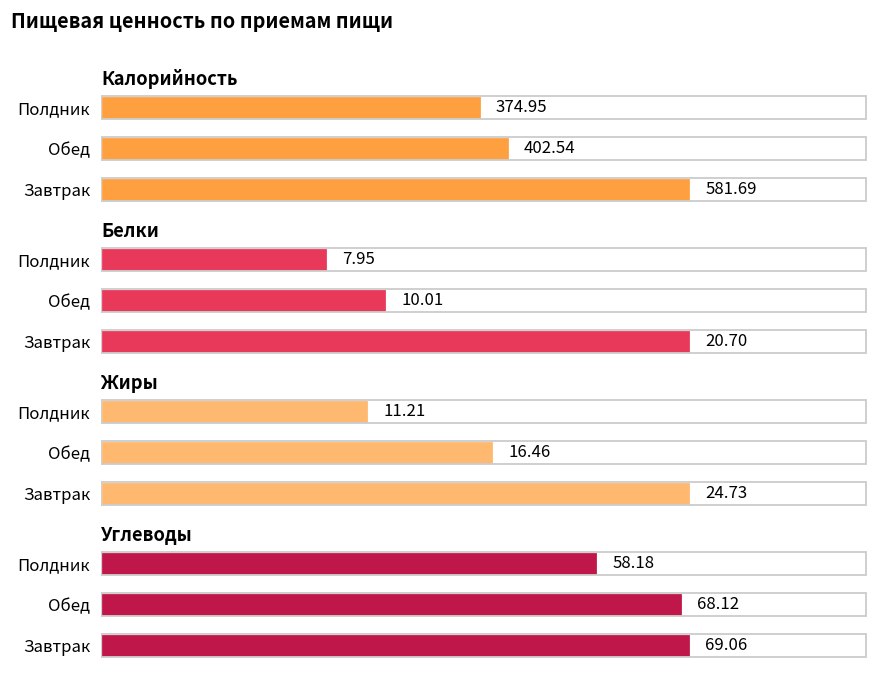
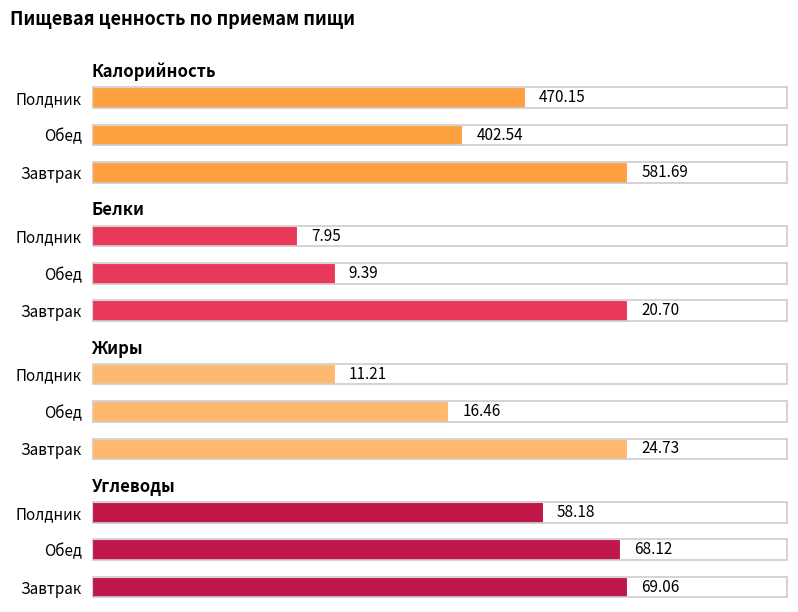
Калорийность, Полдник: 374.95 -> 470.15
Белки, Обед: 10.01 -> 9.39
